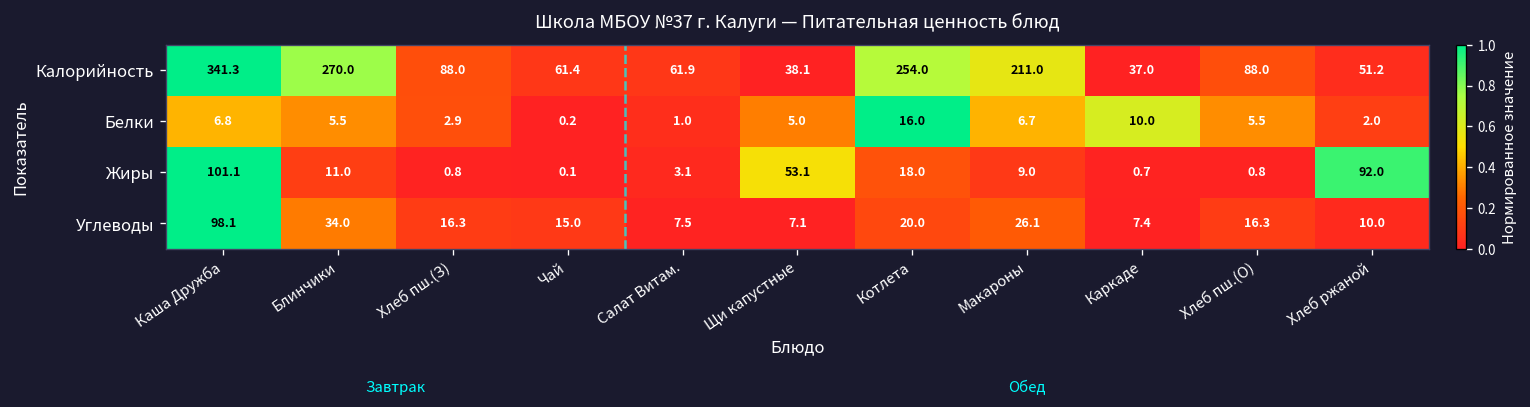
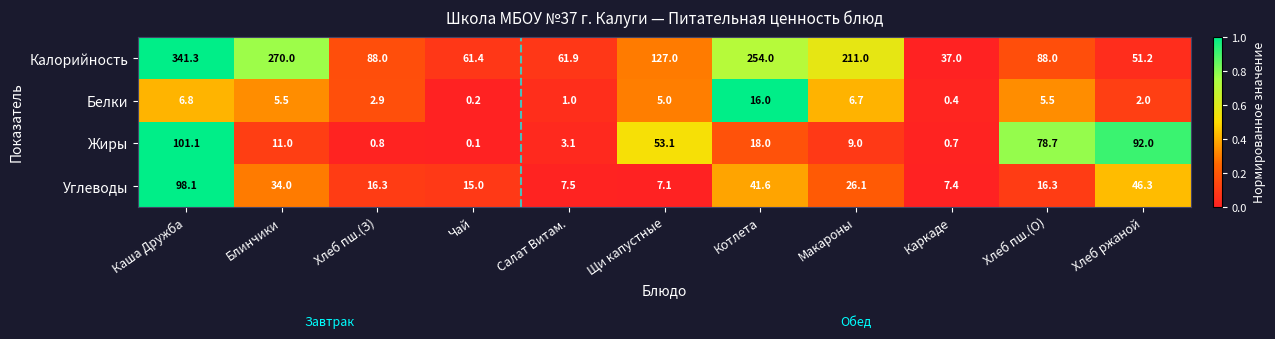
Калорийность, Щи капустные: 38.1 -> 127.0
Белки, Каркаде: 10.0 -> 0.4
Жиры, Хлеб пш.(О): 0.8 -> 78.7
Углеводы, Котлета: 20.0 -> 41.6
Углеводы, Хлеб ржаной: 10.0 -> 46.3
